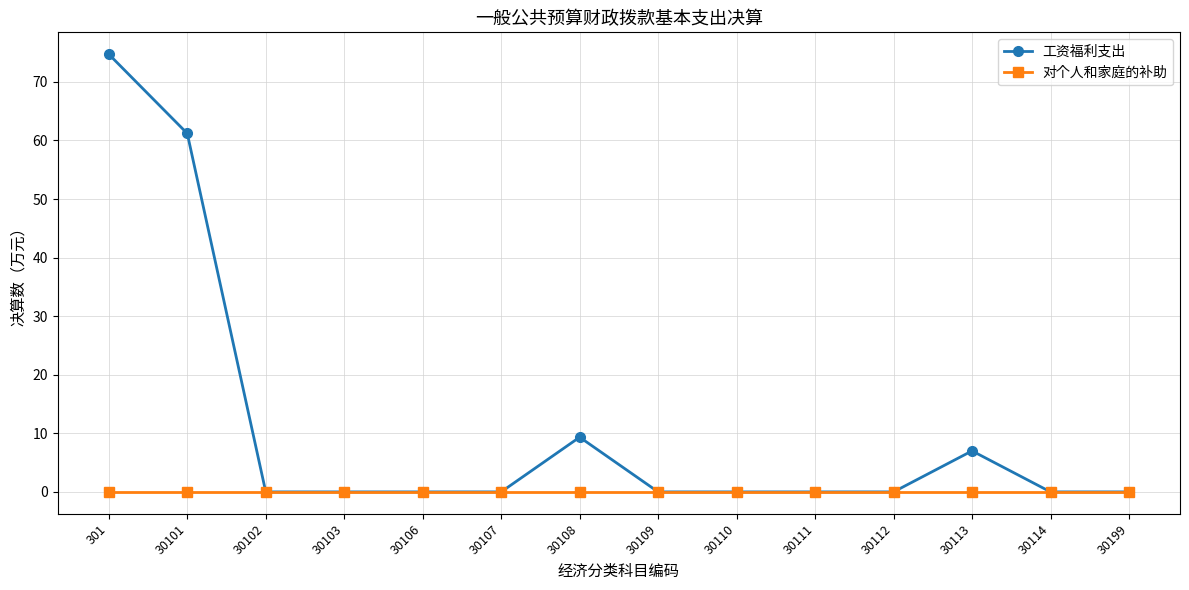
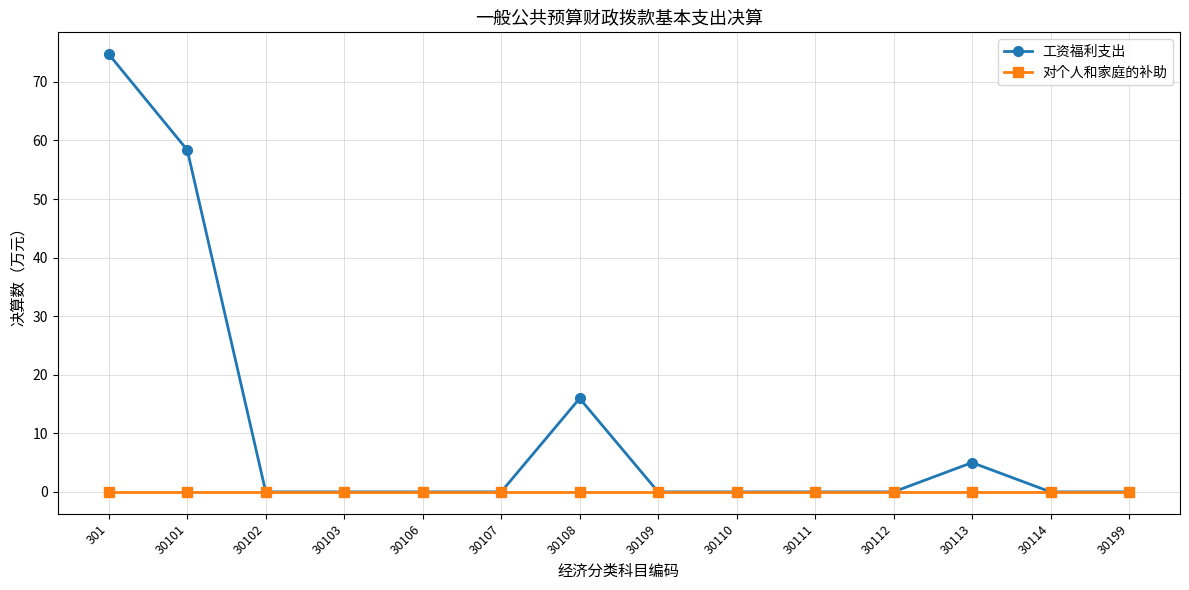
工资福利支出, 30101: 61 -> 58
工资福利支出, 30108: 9 -> 16
工资福利支出, 30113: 7 -> 5
